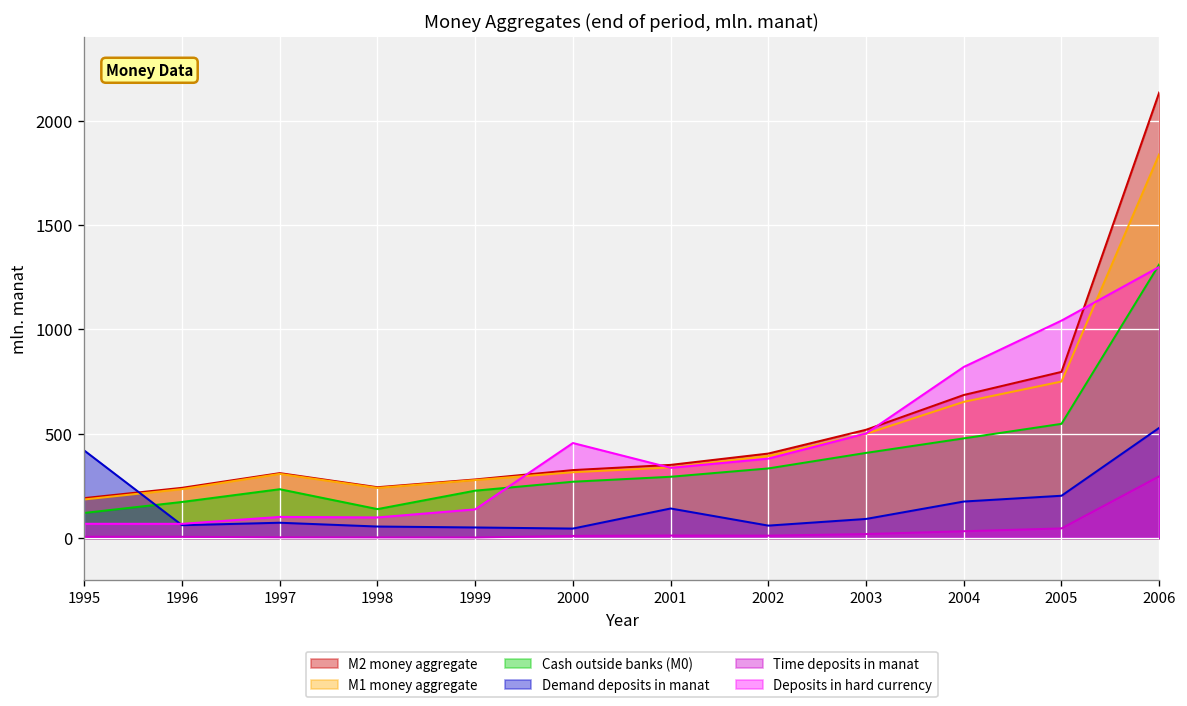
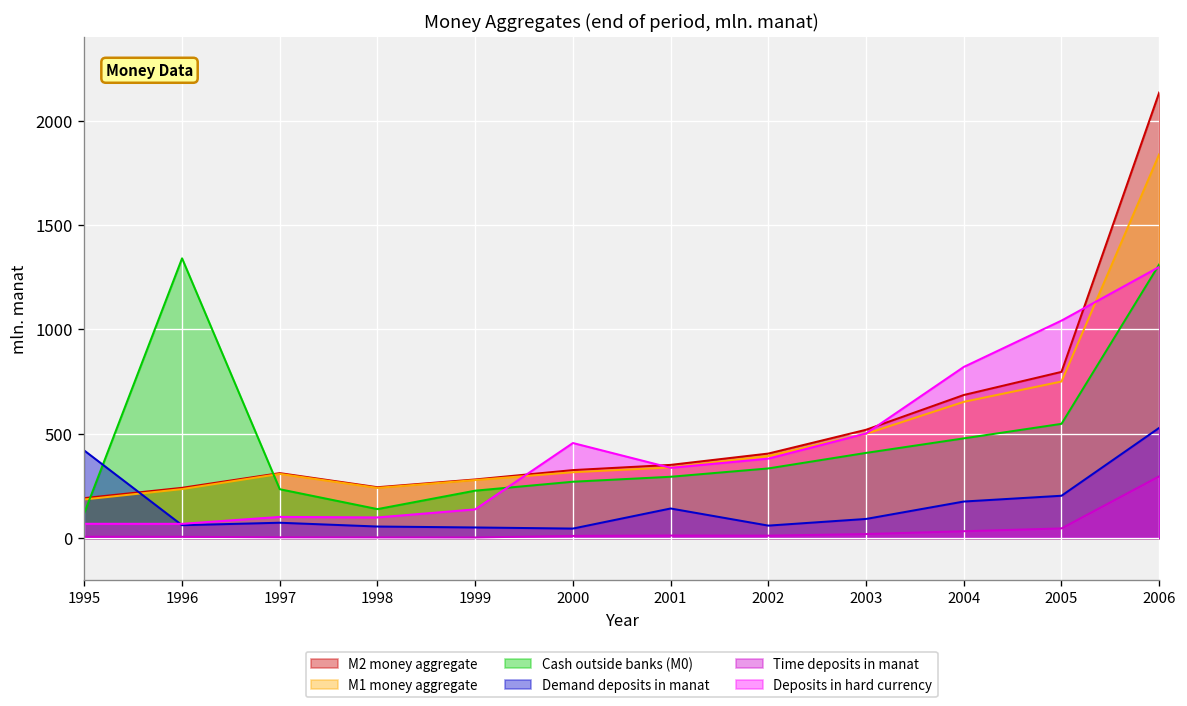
Cash outside banks (M0), 1996: 170 -> 1340
